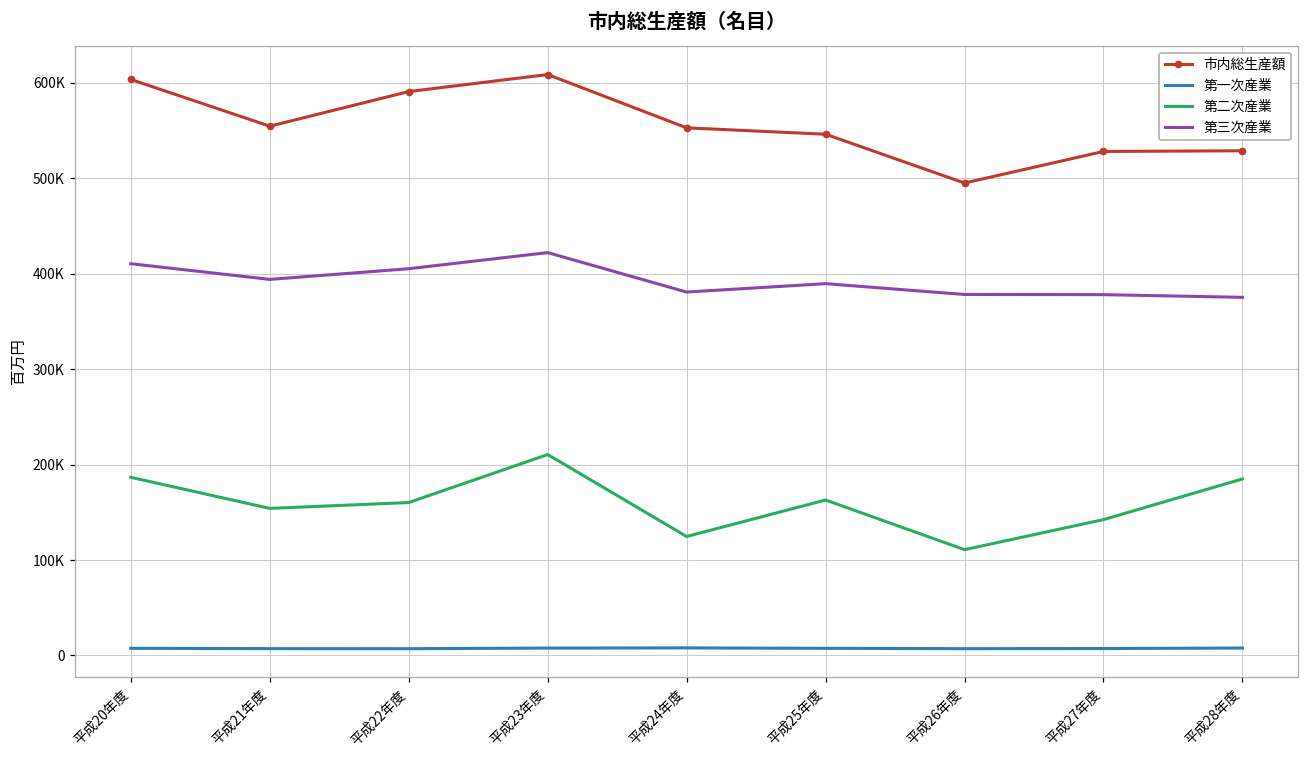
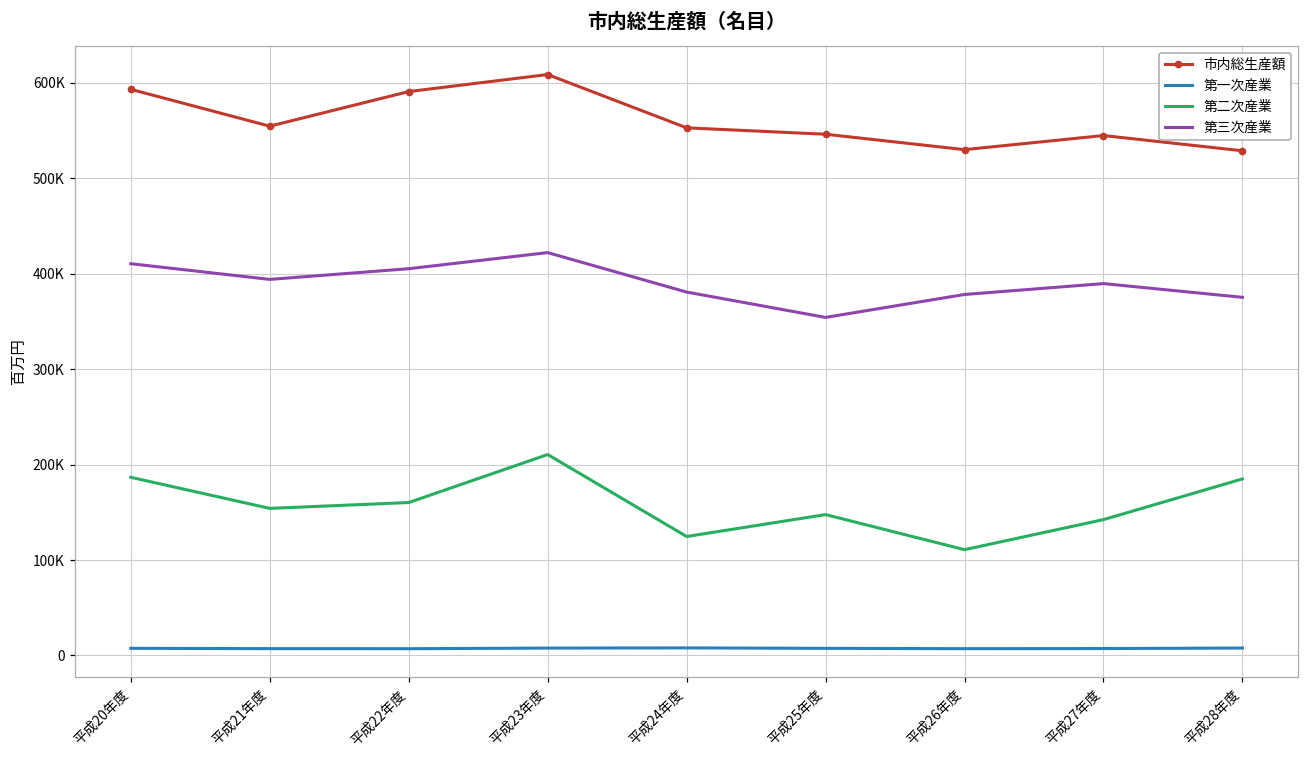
市内総生産額, 平成20年度: 600000 -> 590000
第二次産業, 平成25年度: 160000 -> 150000
第三次産業, 平成25年度: 390000 -> 350000
市内総生産額, 平成26年度: 500000 -> 530000
市内総生産額, 平成27年度: 530000 -> 540000
第三次産業, 平成27年度: 380000 -> 390000
